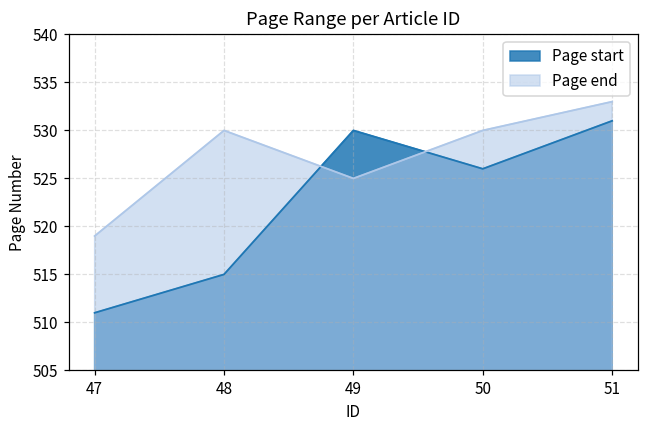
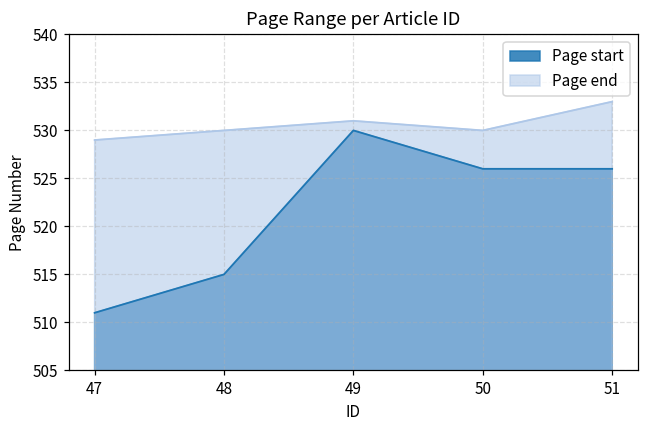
Page end, 47: 519 -> 529
Page end, 49: 525 -> 531
Page start, 51: 531 -> 526
